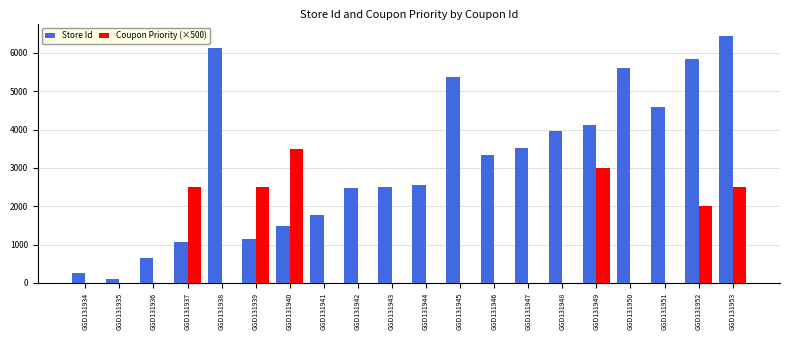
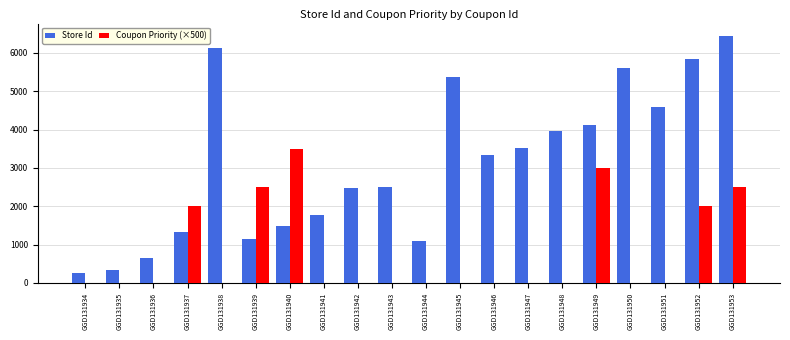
Store Id, GGD131935: 100 -> 300
Store Id, GGD131937: 1100 -> 1300
Coupon Priority (×500), GGD131937: 2500 -> 2000
Store Id, GGD131944: 2600 -> 1100
